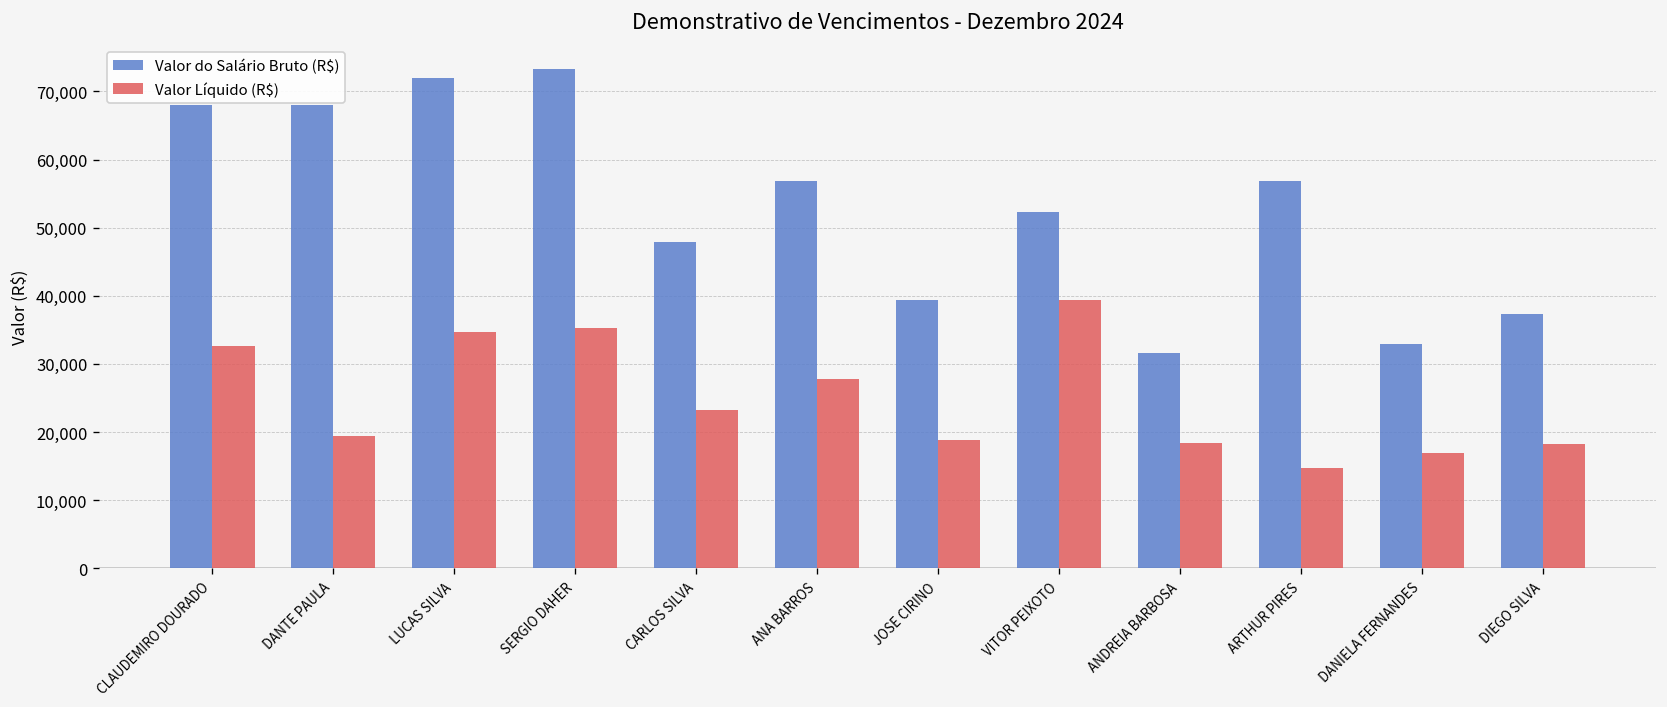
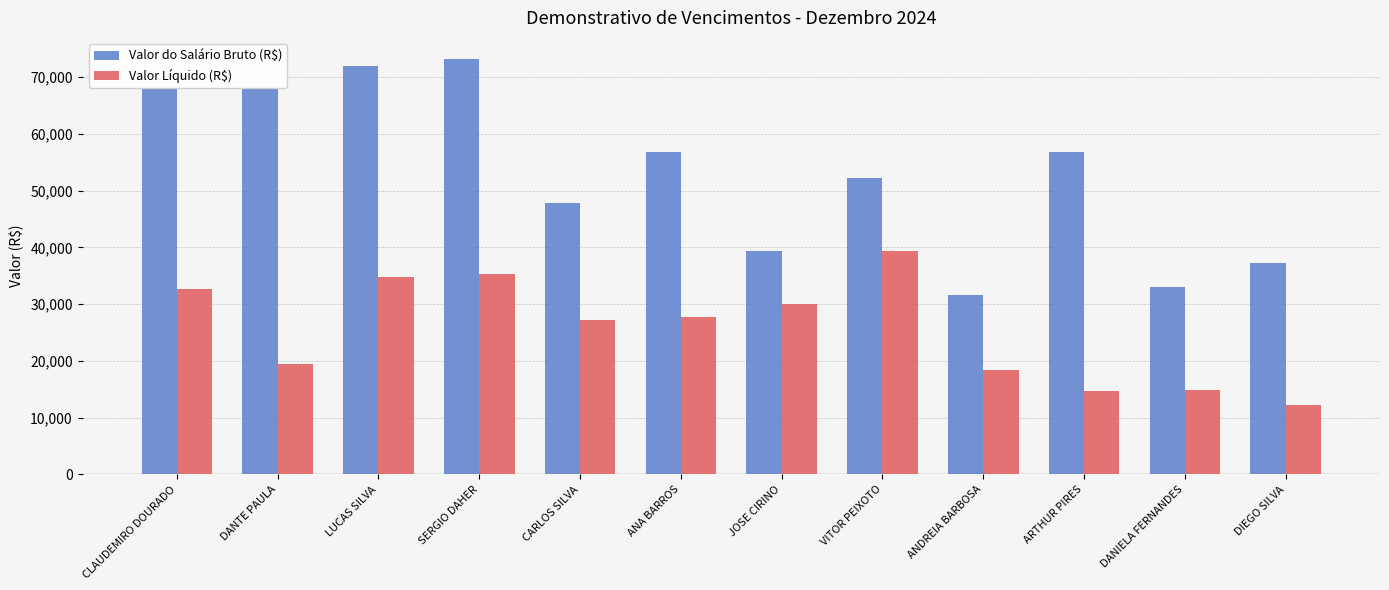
Valor Líquido (R$), CARLOS SILVA: 23,000 -> 27,000
Valor Líquido (R$), JOSE CIRINO: 19,000 -> 30,000
Valor Líquido (R$), DANIELA FERNANDES: 17,000 -> 15,000
Valor Líquido (R$), DIEGO SILVA: 18,000 -> 12,000
